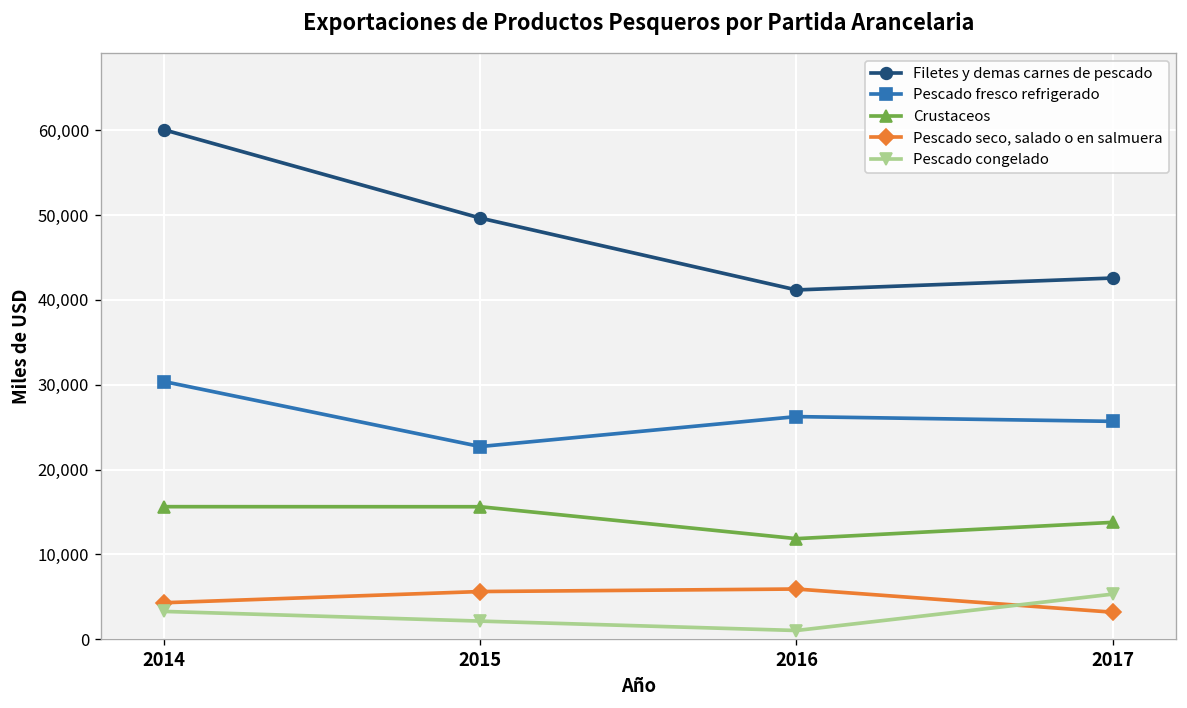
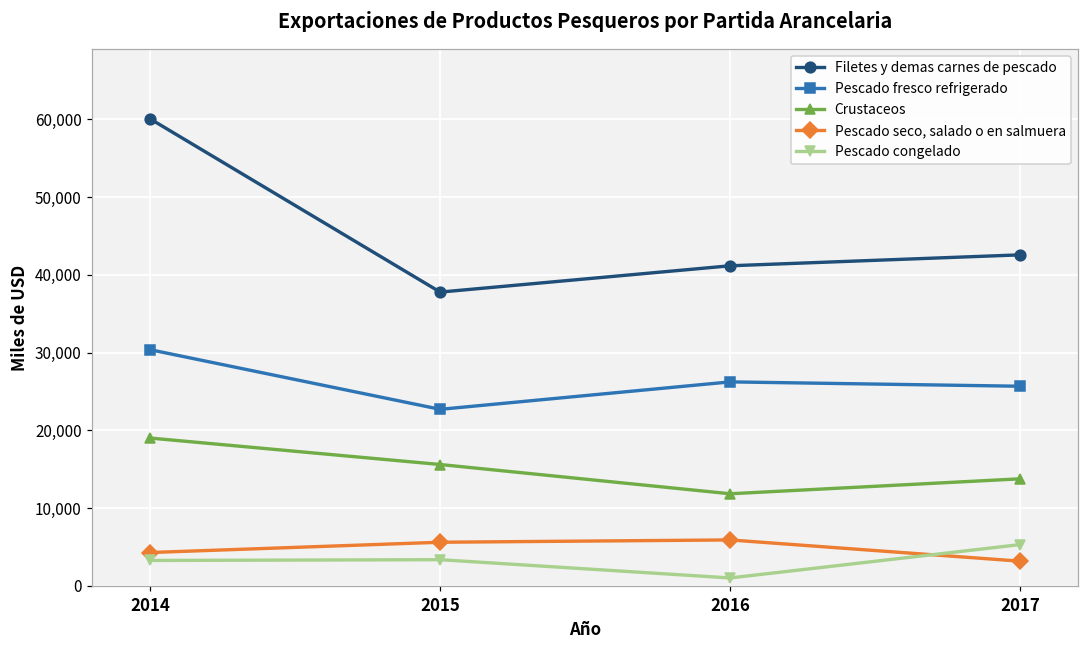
Crustaceos, 2014: 16,000 -> 19,000
Filetes y demas carnes de pescado, 2015: 50,000 -> 38,000
Pescado congelado, 2015: 2,000 -> 3,000
